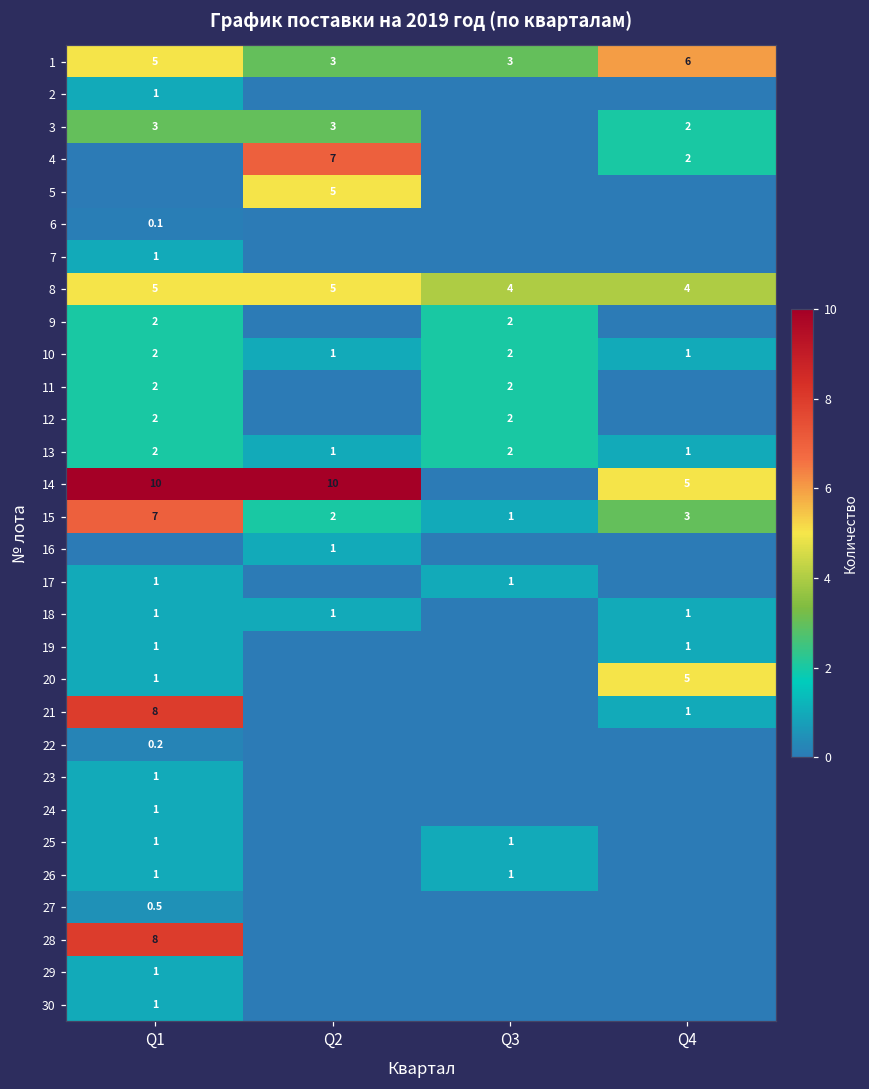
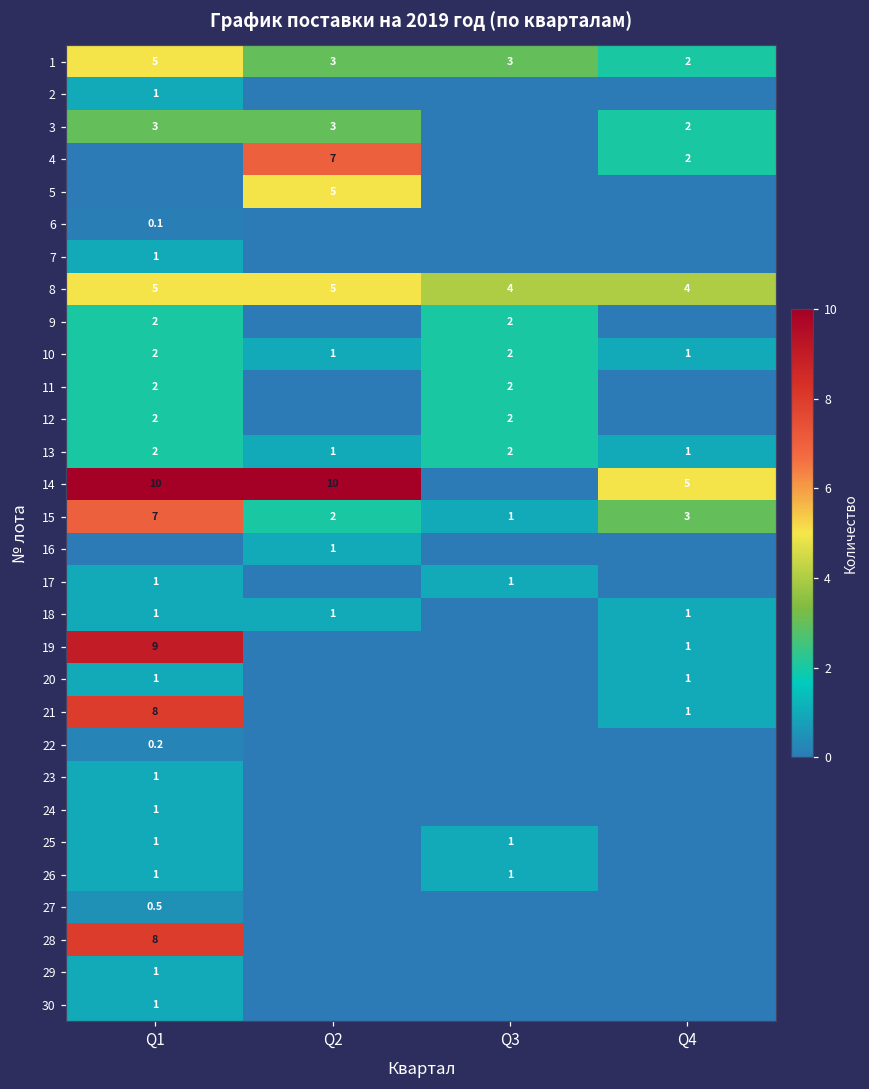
1, Q4: 6 -> 2
19, Q1: 1 -> 9
20, Q4: 5 -> 1
